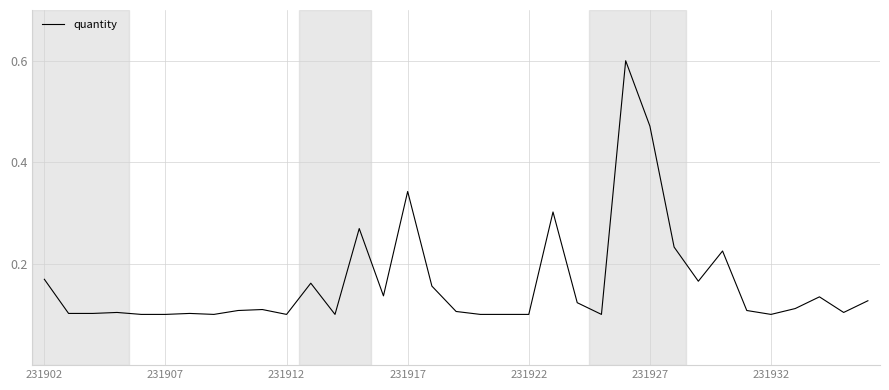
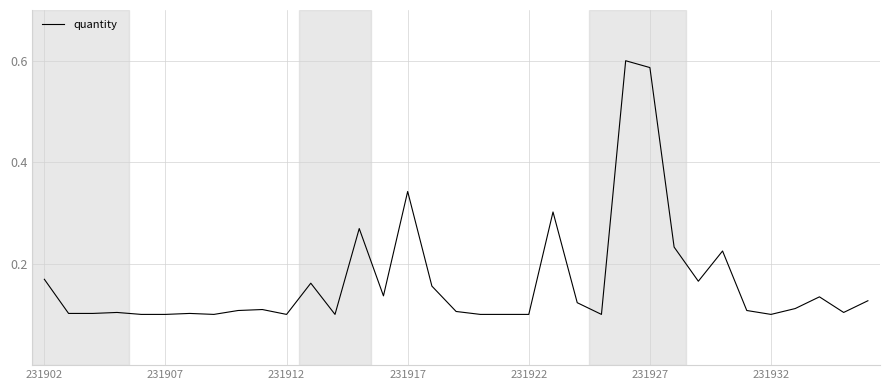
231927: 0.47 -> 0.59
